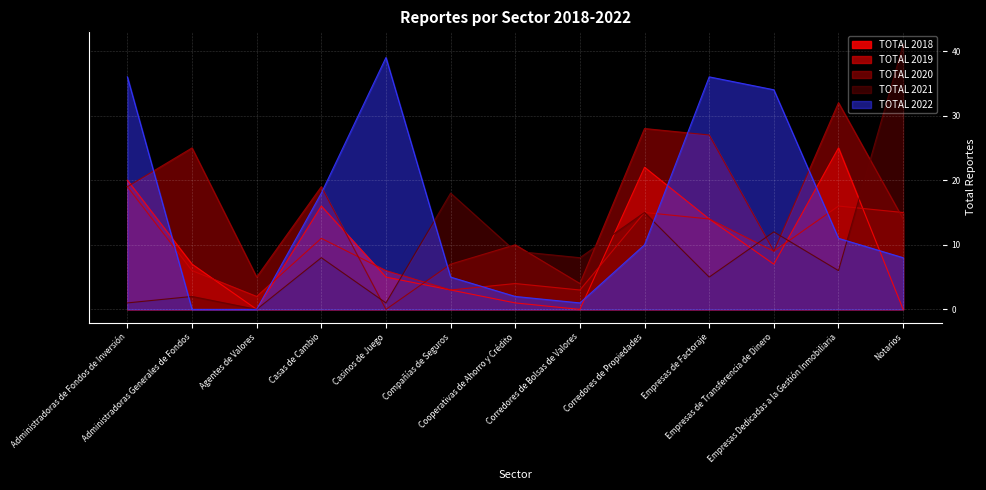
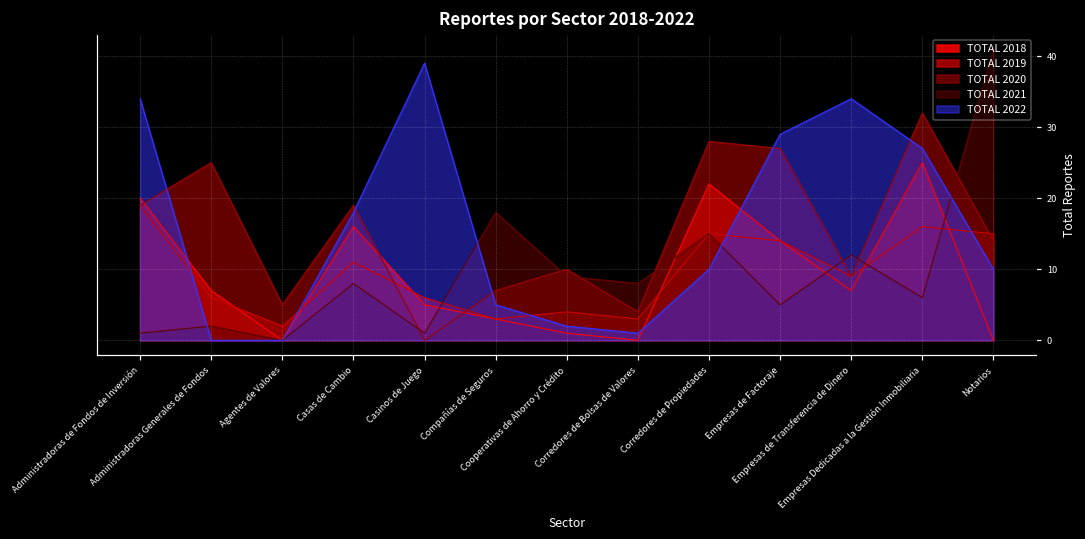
TOTAL 2022, Administradoras de Fondos de Inversión: 36 -> 34
TOTAL 2022, Empresas de Factoraje: 36 -> 29
TOTAL 2022, Empresas Dedicadas a la Gestión Inmobiliaria: 11 -> 27
TOTAL 2022, Notarios: 8 -> 10
